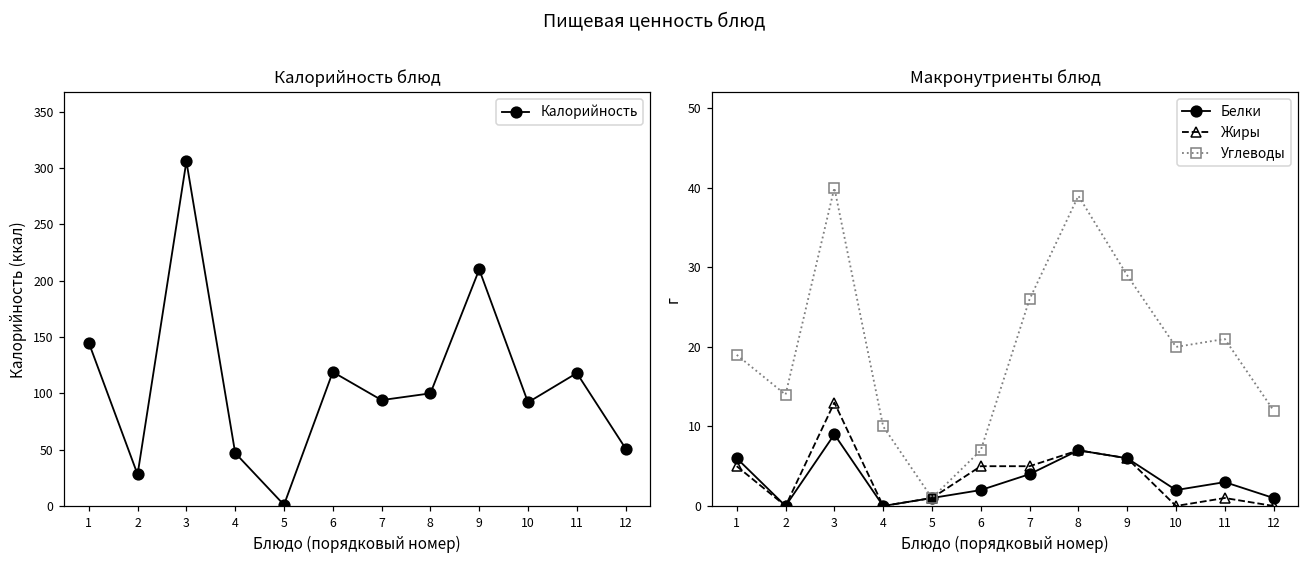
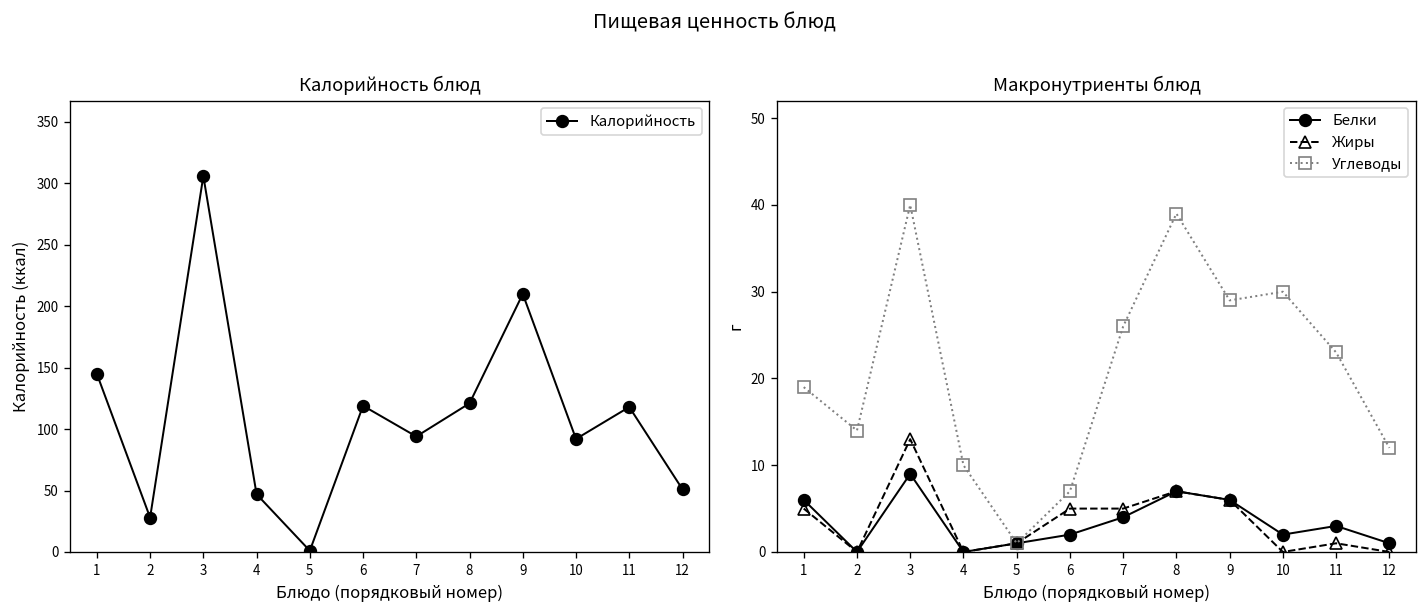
Калорийность блюд, 8: 100 -> 121
Макронутриенты блюд, Углеводы, 10: 20 -> 30
Макронутриенты блюд, Углеводы, 11: 21 -> 23
